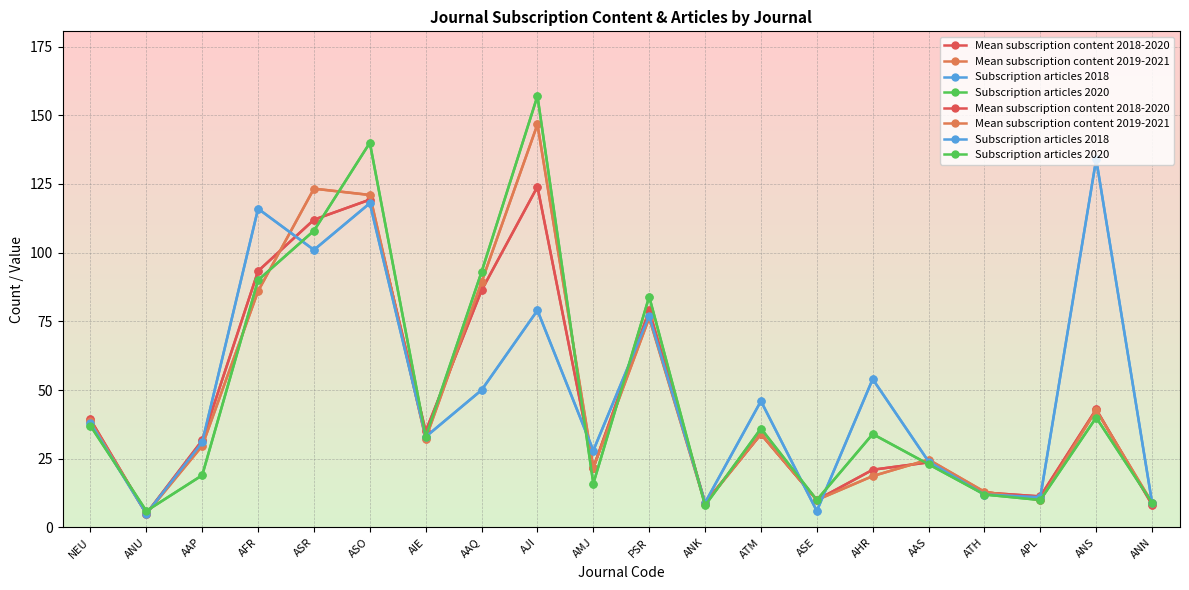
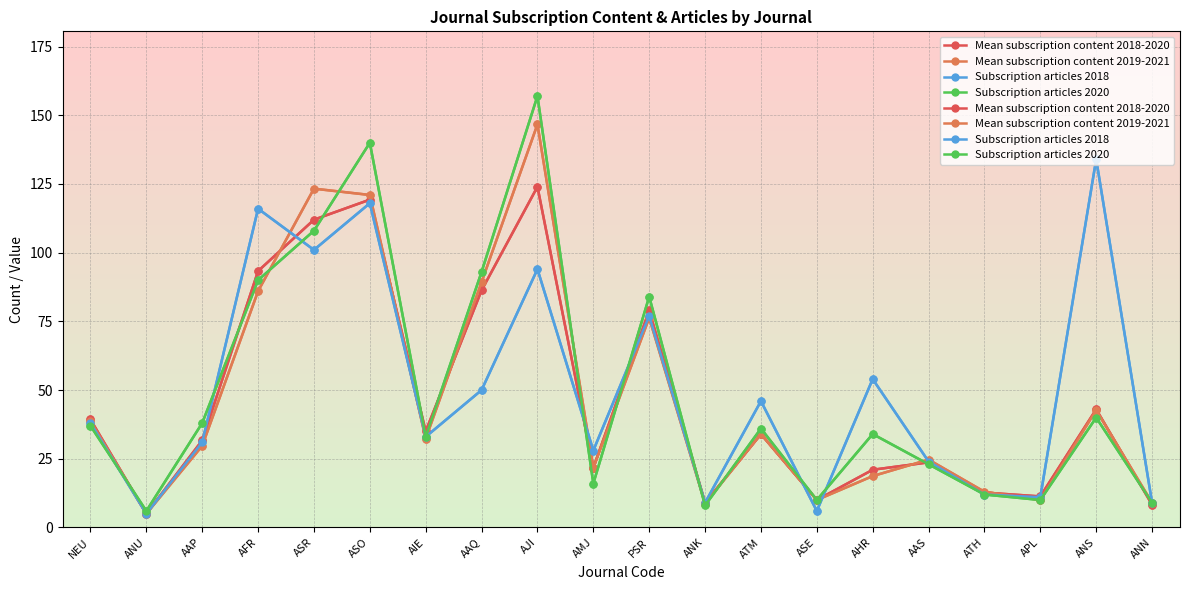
Subscription articles 2020, AAP: 19 -> 38
Subscription articles 2018, AJI: 79 -> 94
